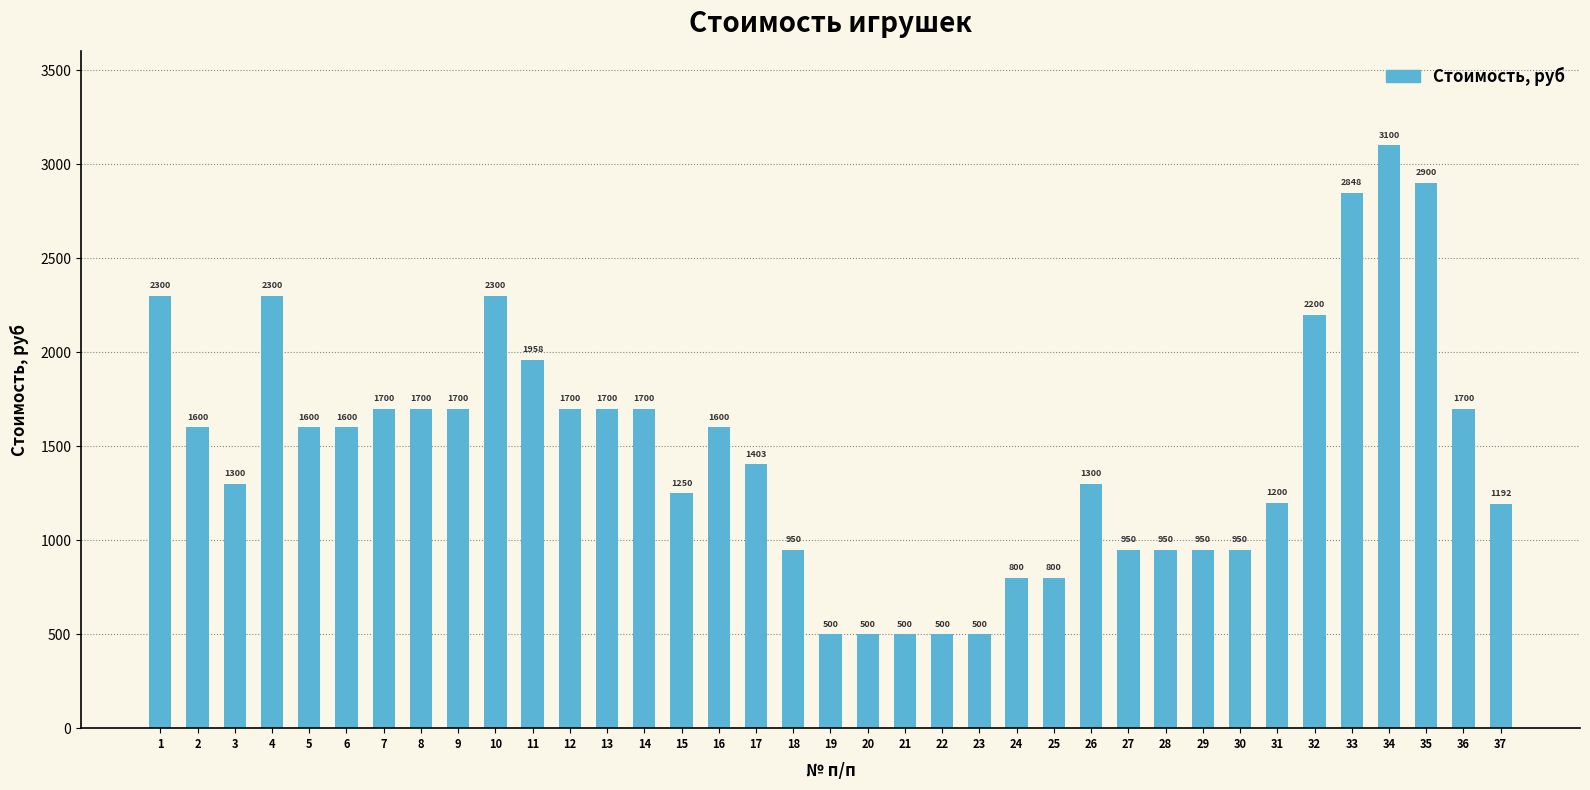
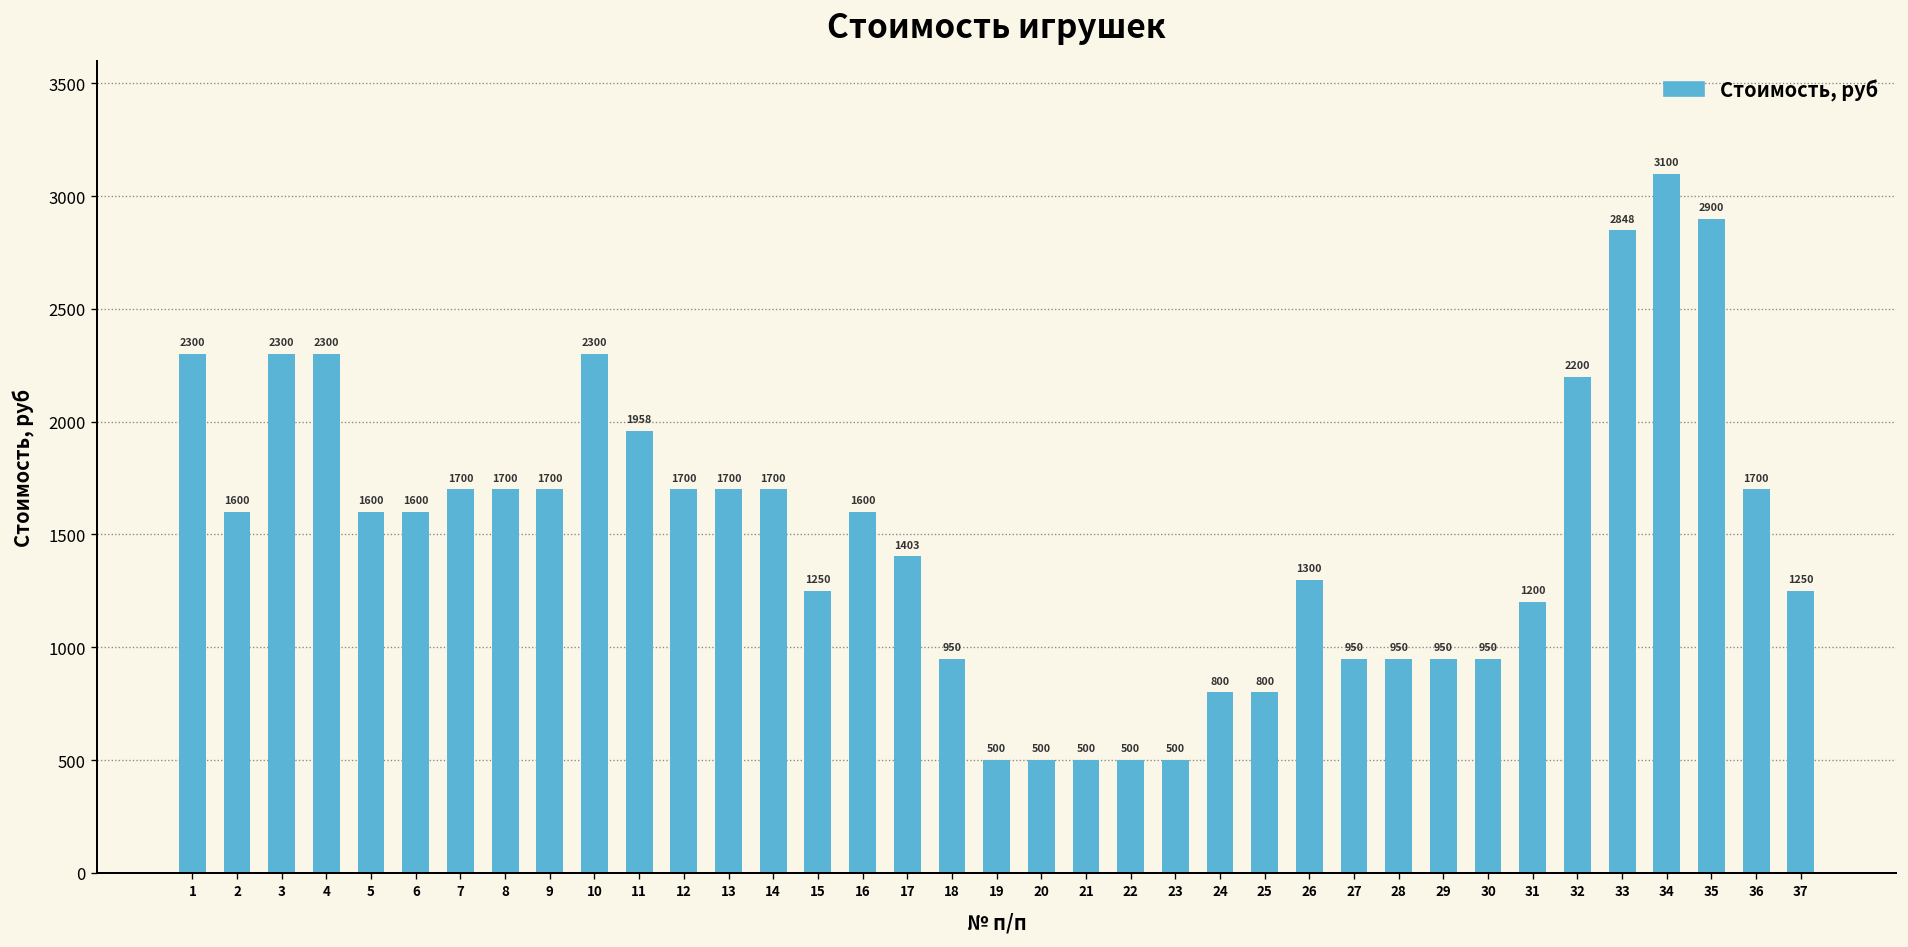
3: 1300 -> 2300
37: 1192 -> 1250
